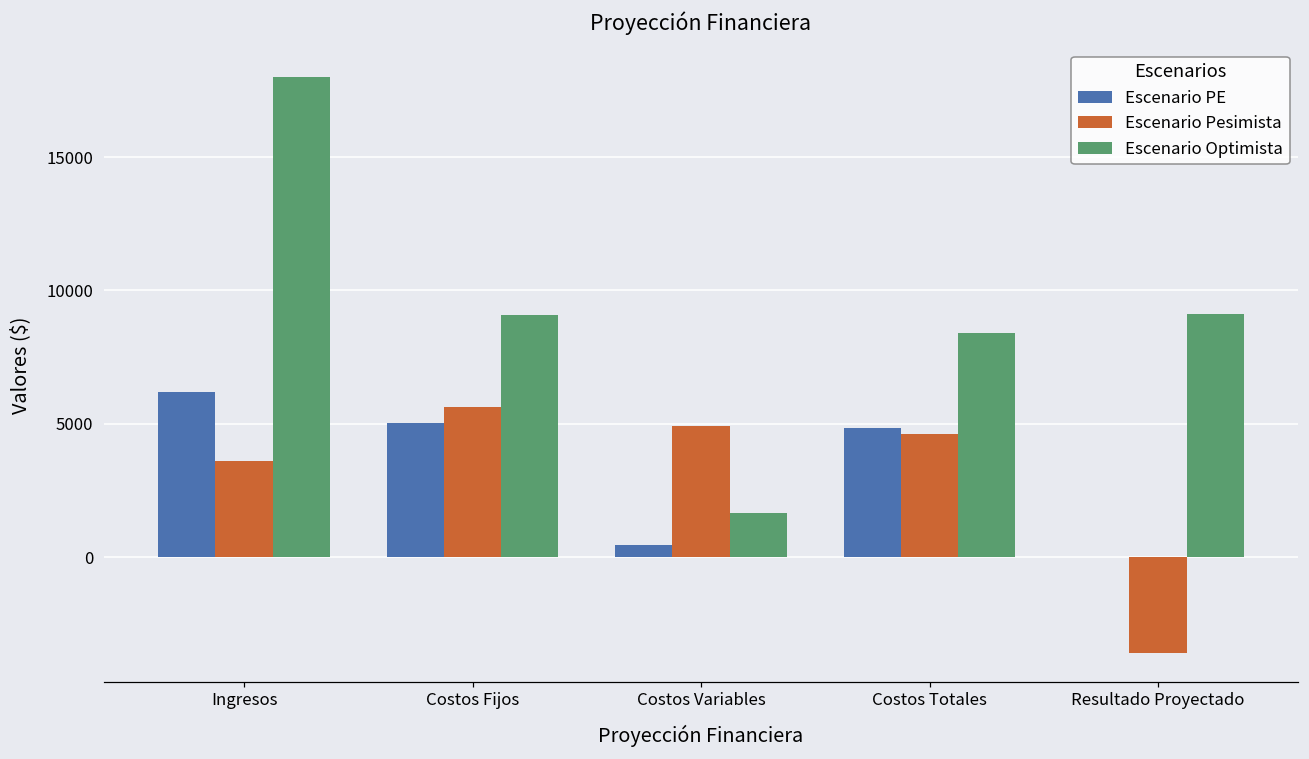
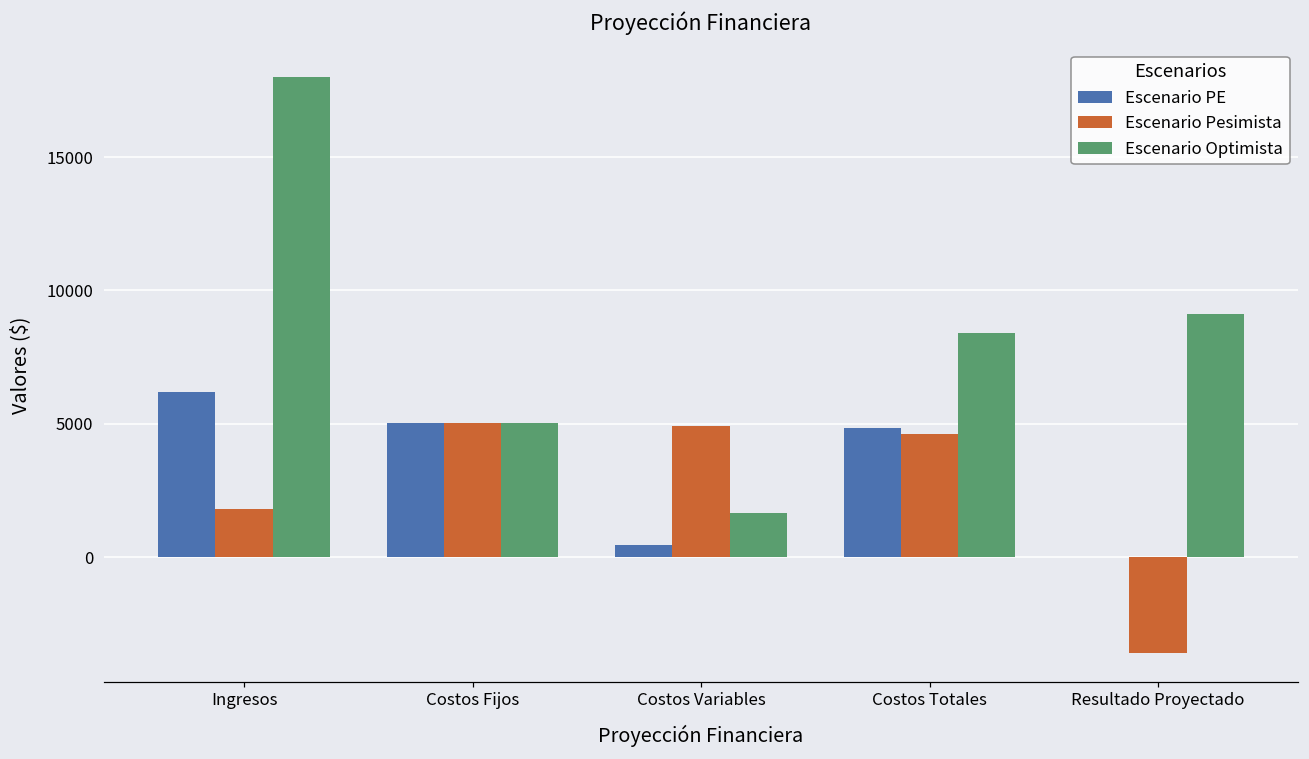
Escenario Pesimista, Ingresos: 3600 -> 1800
Escenario Pesimista, Costos Fijos: 5600 -> 5100
Escenario Optimista, Costos Fijos: 9100 -> 5100
